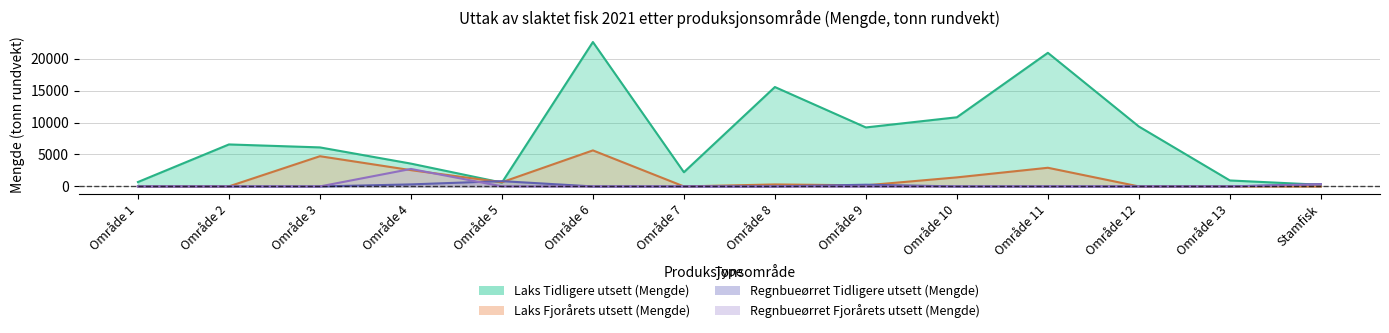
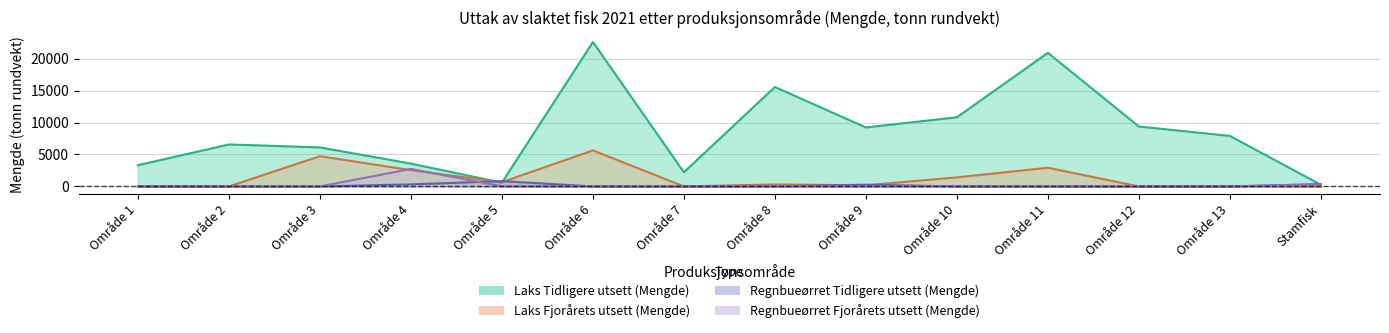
Laks Tidligere utsett (Mengde), Område 1: 1000 -> 3000
Laks Tidligere utsett (Mengde), Område 13: 1000 -> 8000
